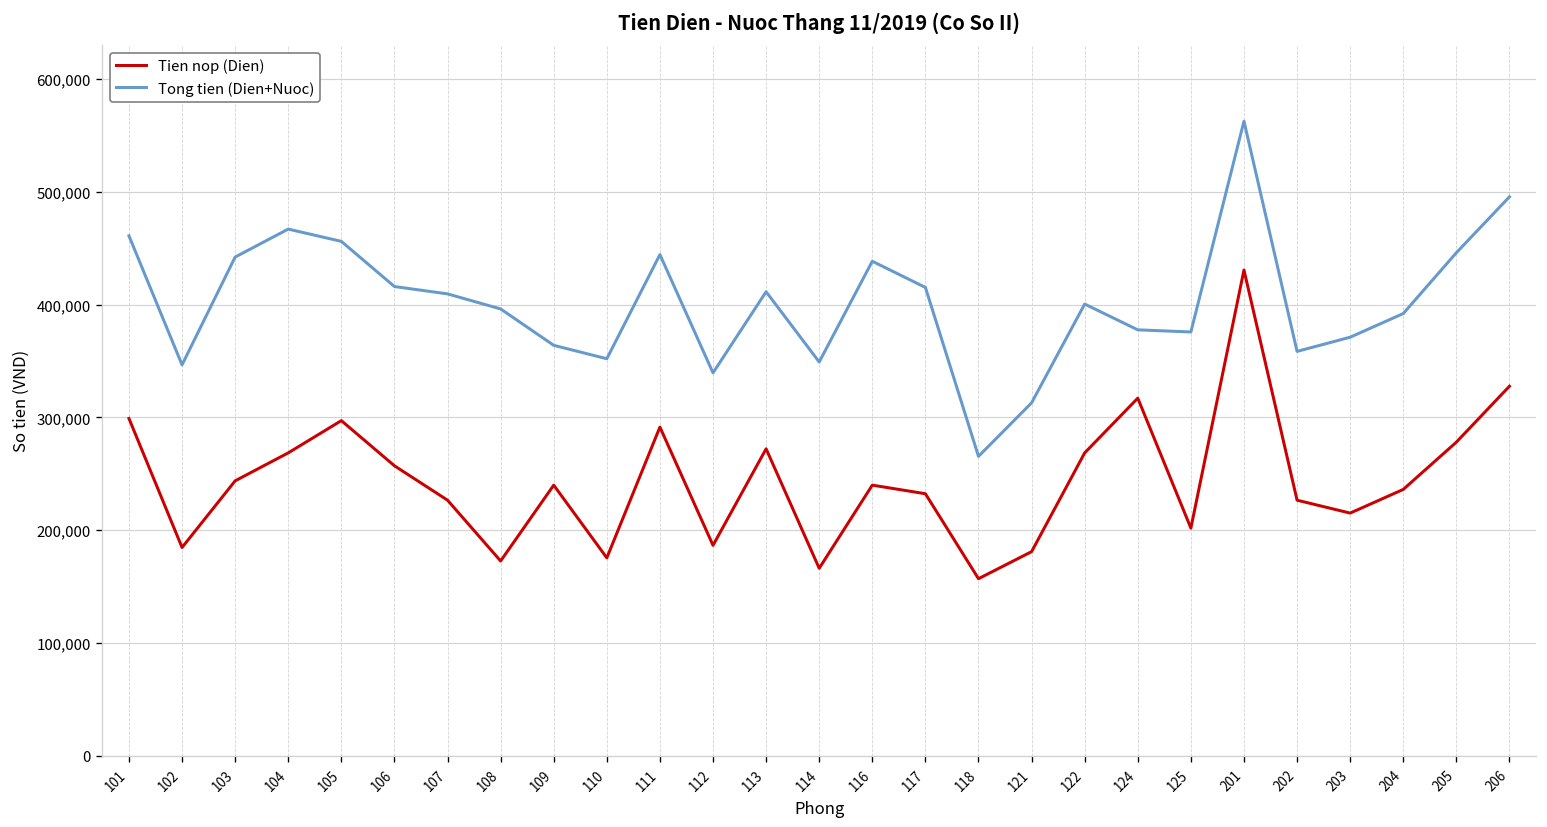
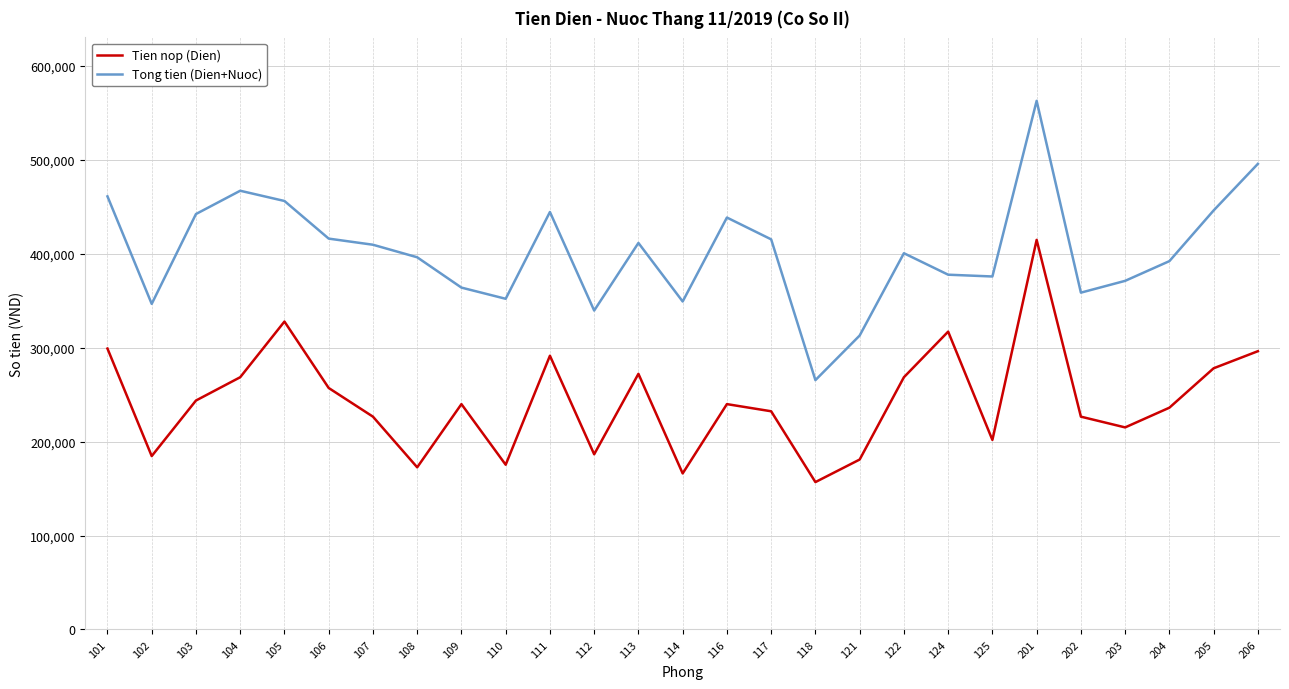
Tien nop (Dien), 105: 300,000 -> 330,000
Tien nop (Dien), 201: 430,000 -> 410,000
Tien nop (Dien), 206: 330,000 -> 300,000
